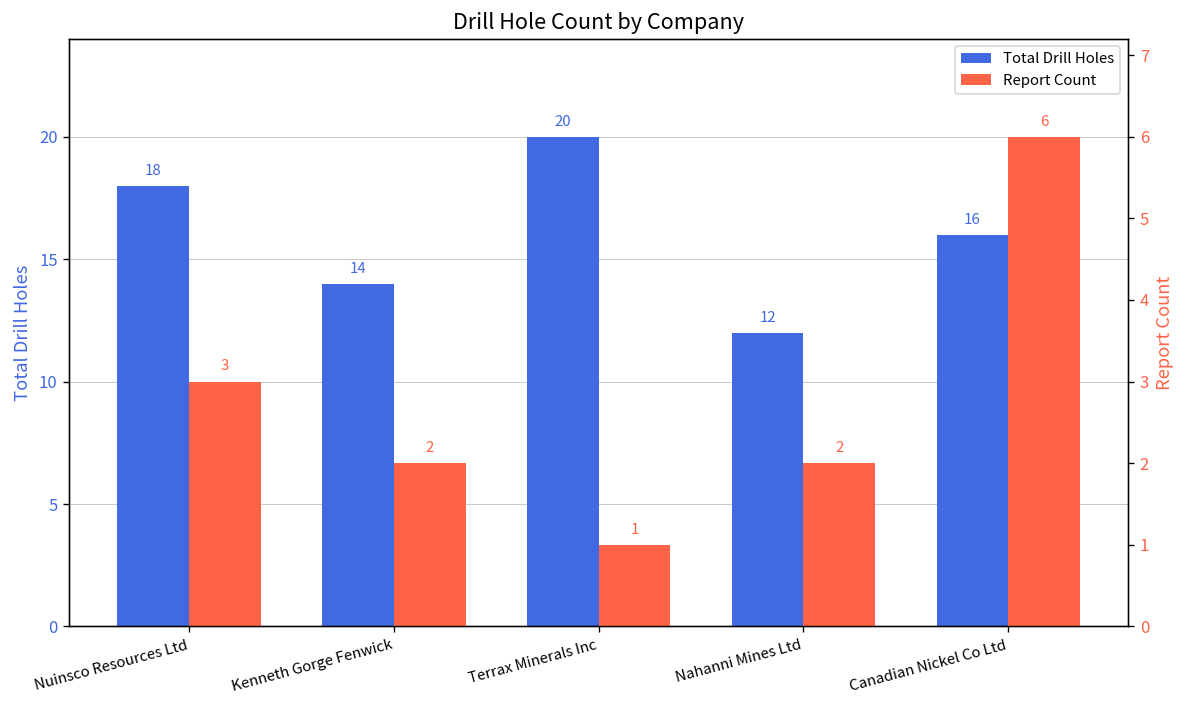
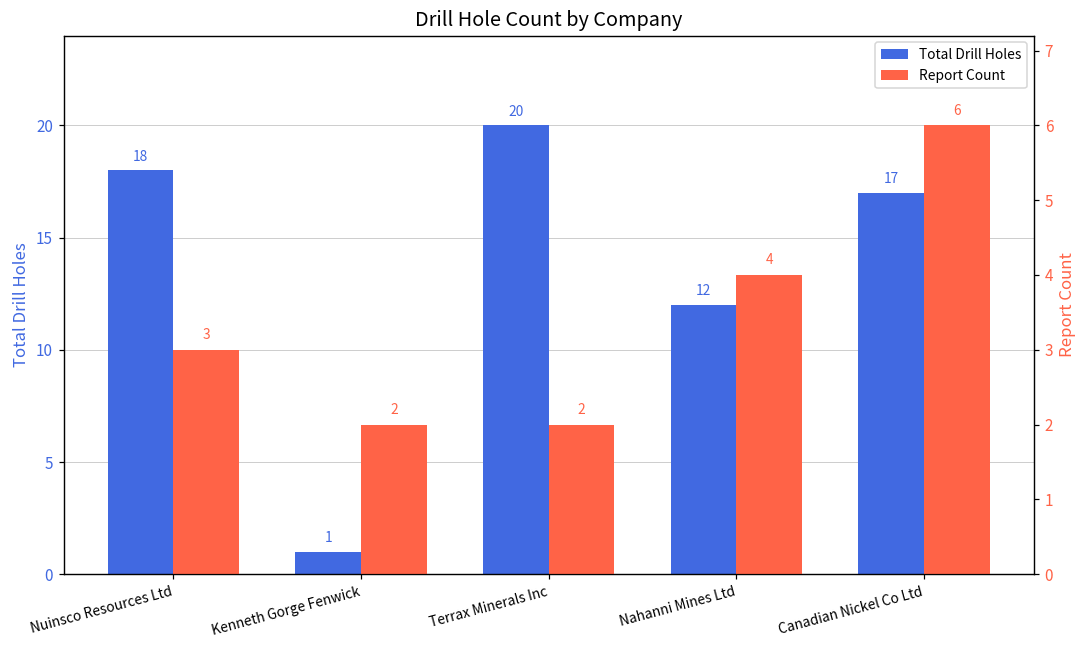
Total Drill Holes, Kenneth Gorge Fenwick: 14 -> 1
Total Drill Holes, Canadian Nickel Co Ltd: 16 -> 17
Report Count, Terrax Minerals Inc: 1 -> 2
Report Count, Nahanni Mines Ltd: 2 -> 4
